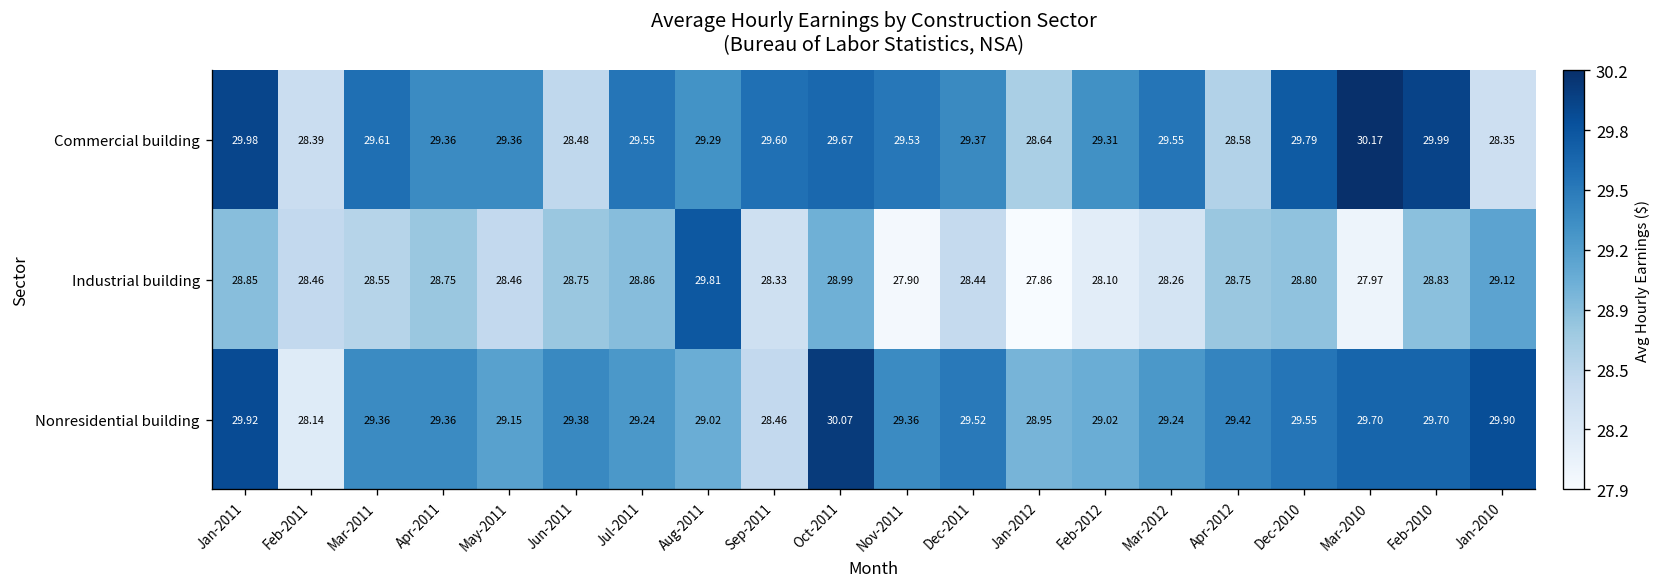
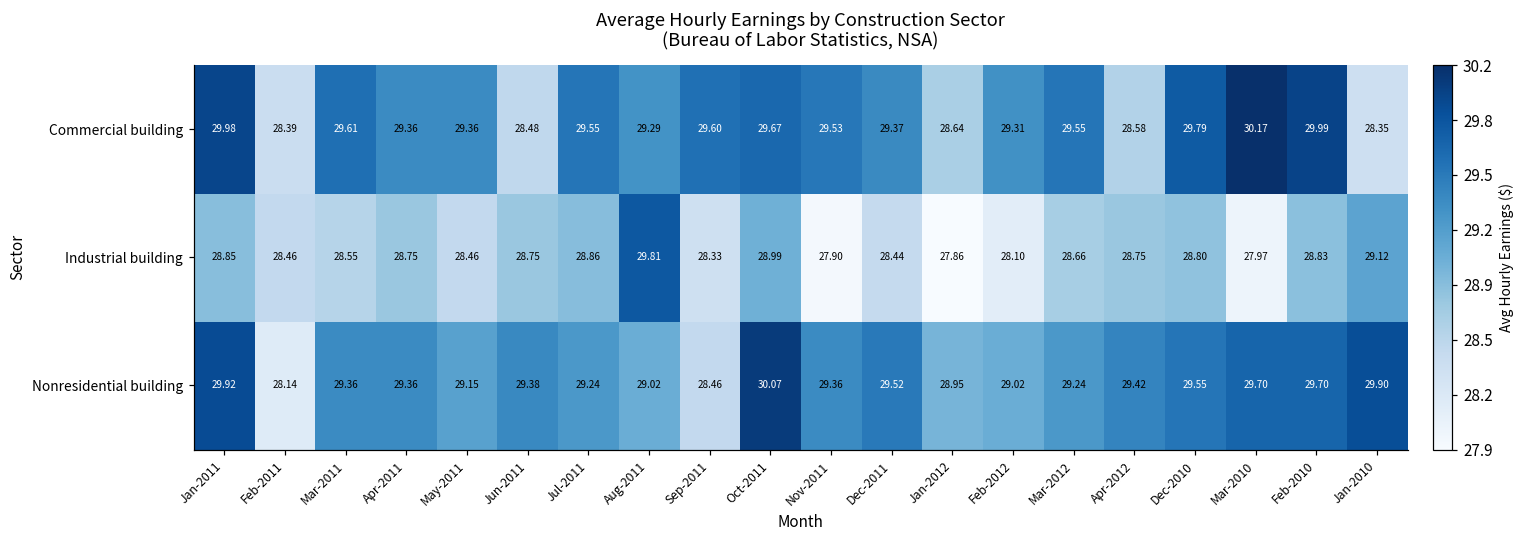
Industrial building, Mar-2012: 28.26 -> 28.66
